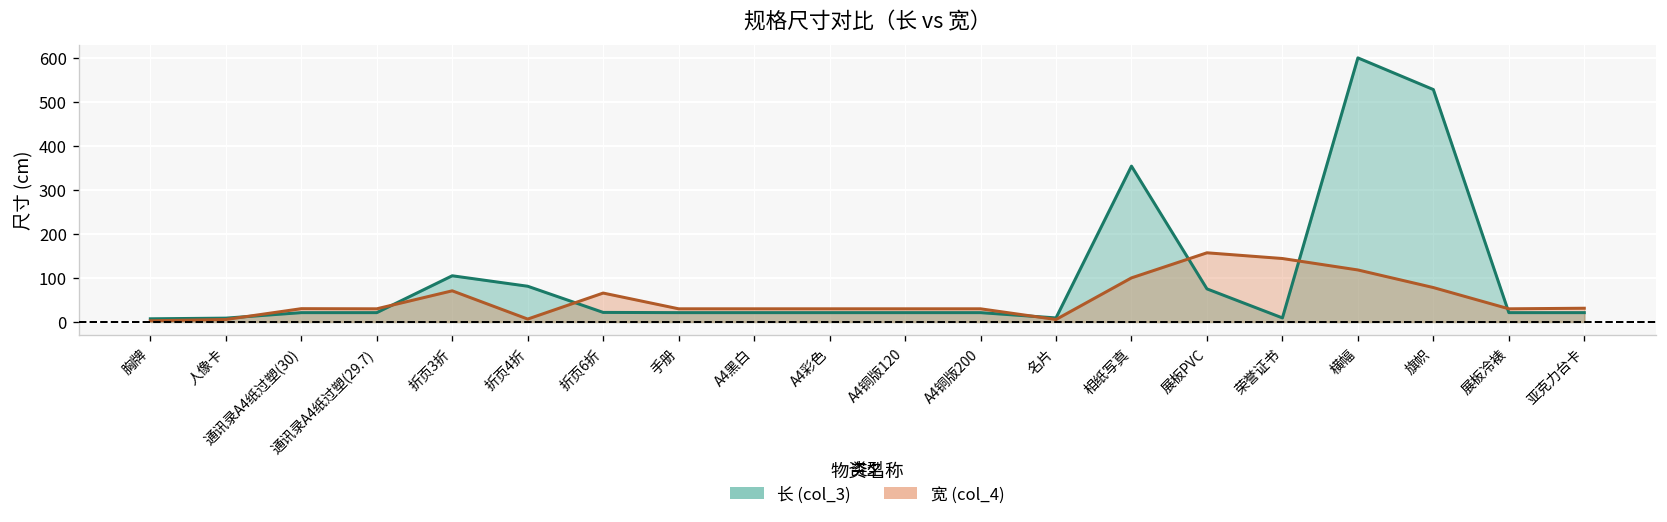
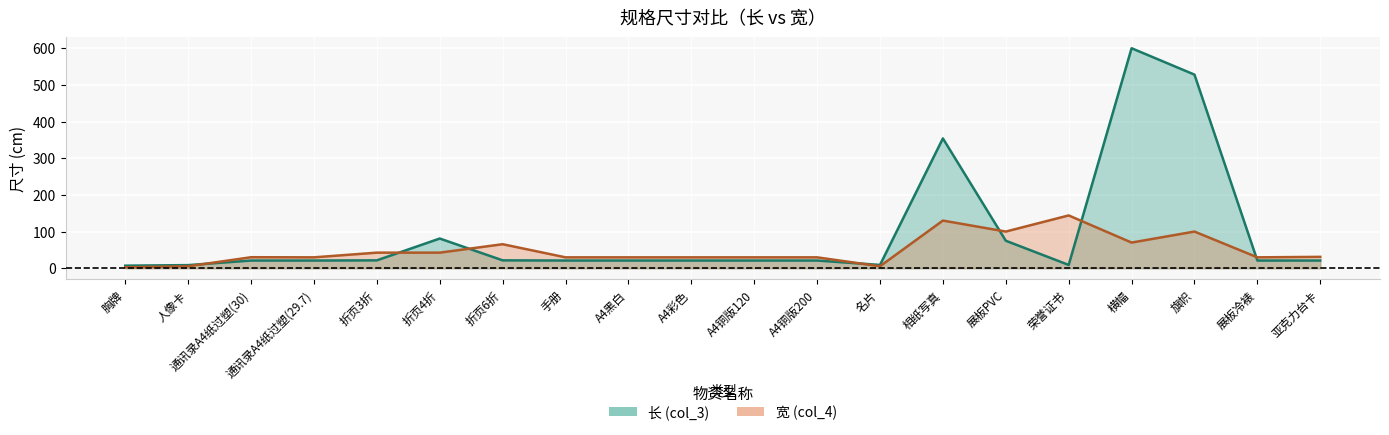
长 (col_3), 折页3折: 100 -> 20
宽 (col_4), 折页3折: 70 -> 40
宽 (col_4), 折页4折: 10 -> 40
宽 (col_4), 相纸写真: 100 -> 130
宽 (col_4), 展板PVC: 160 -> 100
宽 (col_4), 横幅: 120 -> 70
宽 (col_4), 旗帜: 80 -> 100
